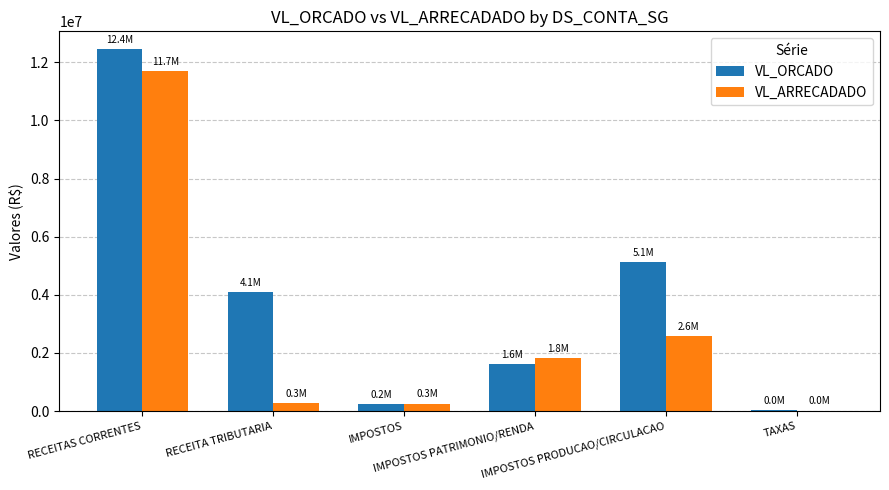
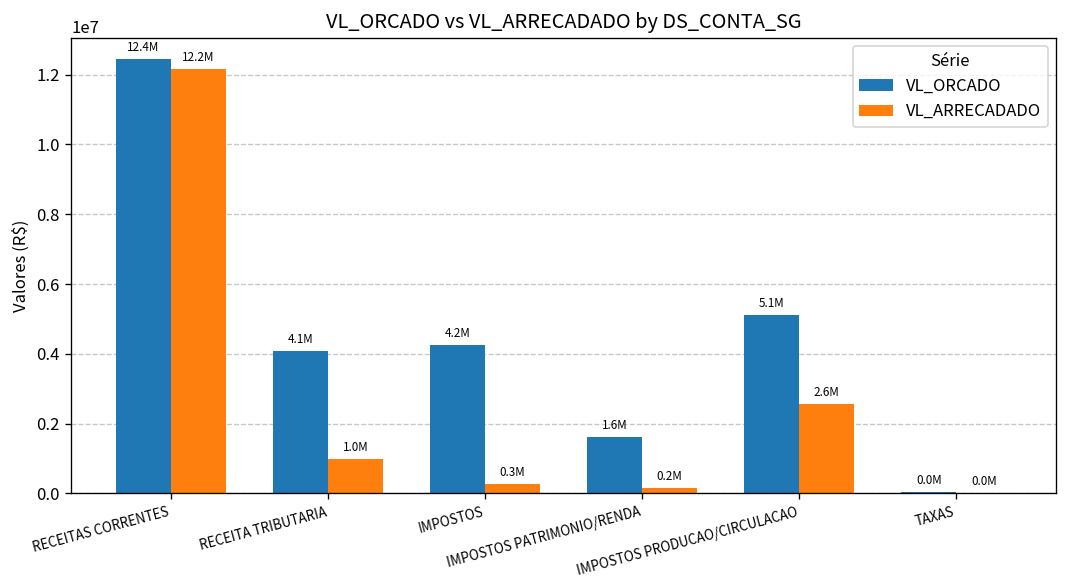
VL_ARRECADADO, RECEITAS CORRENTES: 11.7M -> 12.2M
VL_ARRECADADO, RECEITA TRIBUTARIA: 0.3M -> 1.0M
VL_ORCADO, IMPOSTOS: 0.2M -> 4.2M
VL_ARRECADADO, IMPOSTOS PATRIMONIO/RENDA: 1.8M -> 0.2M
